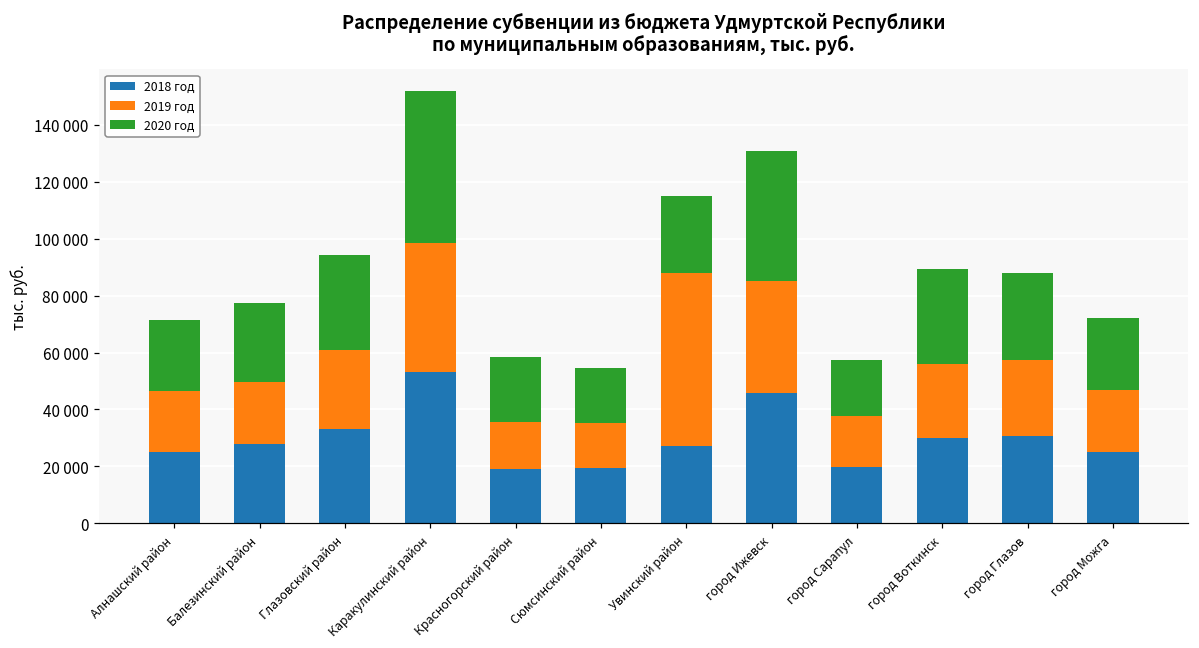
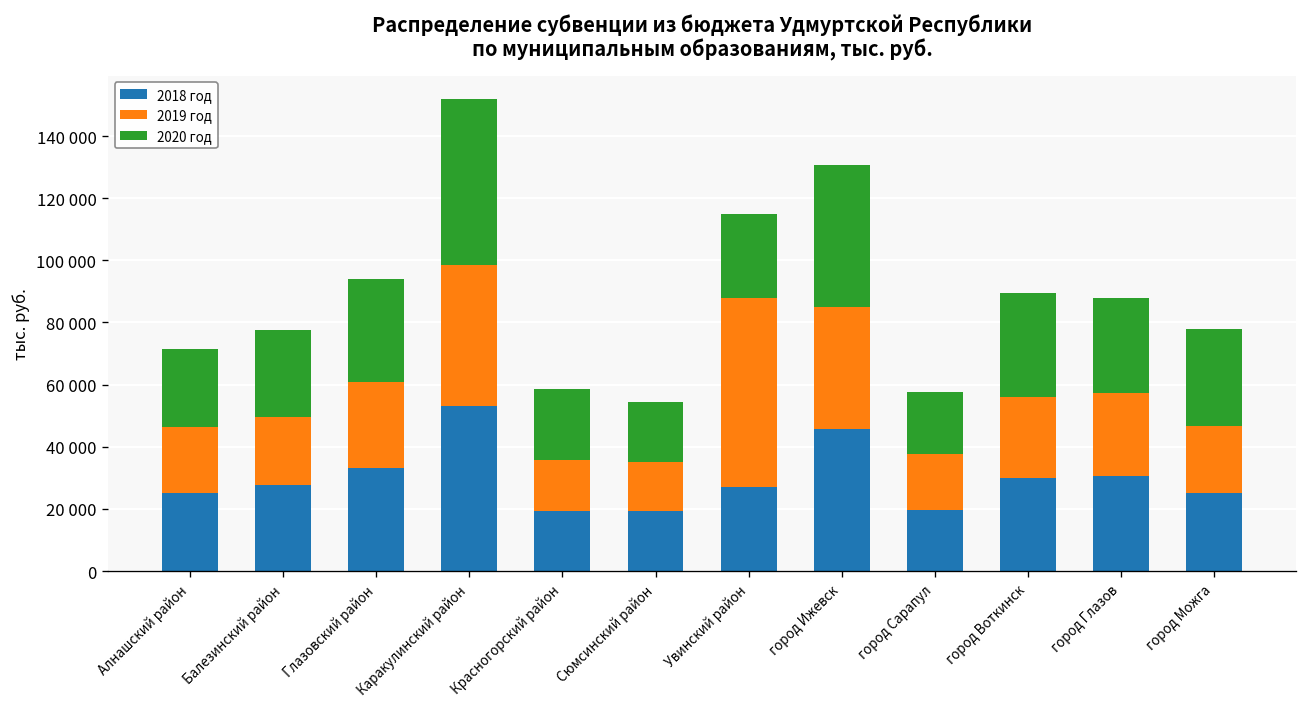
2020 год, город Можга: 25000 -> 31000
